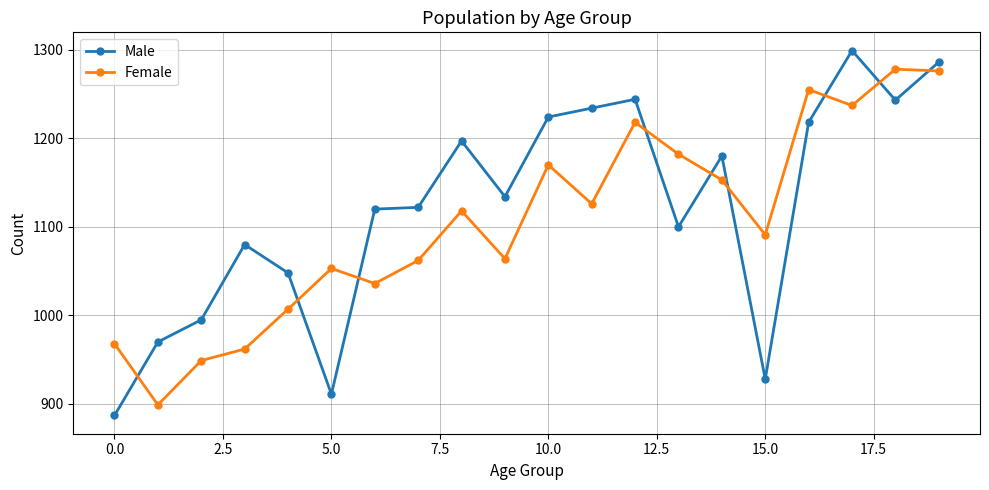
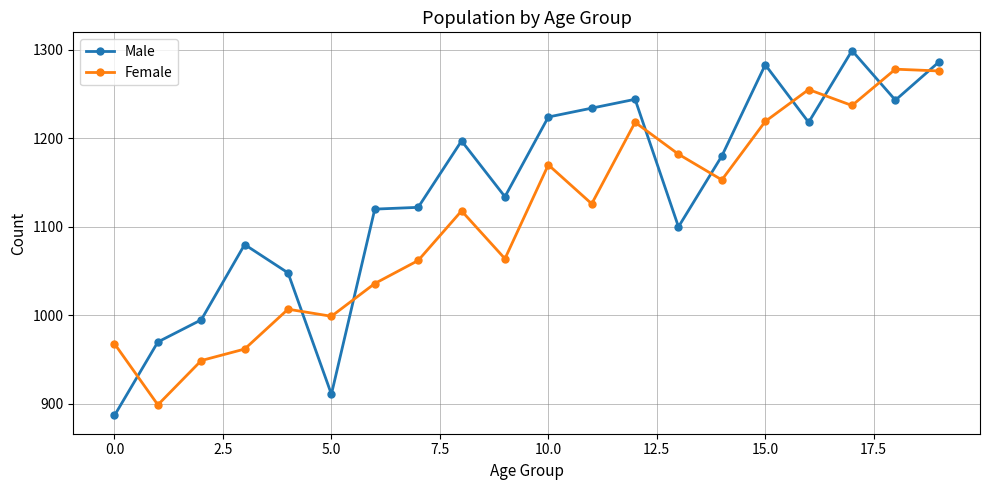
Female, 5.0: 1050 -> 1000
Male, 15.0: 930 -> 1280
Female, 15.0: 1090 -> 1220
